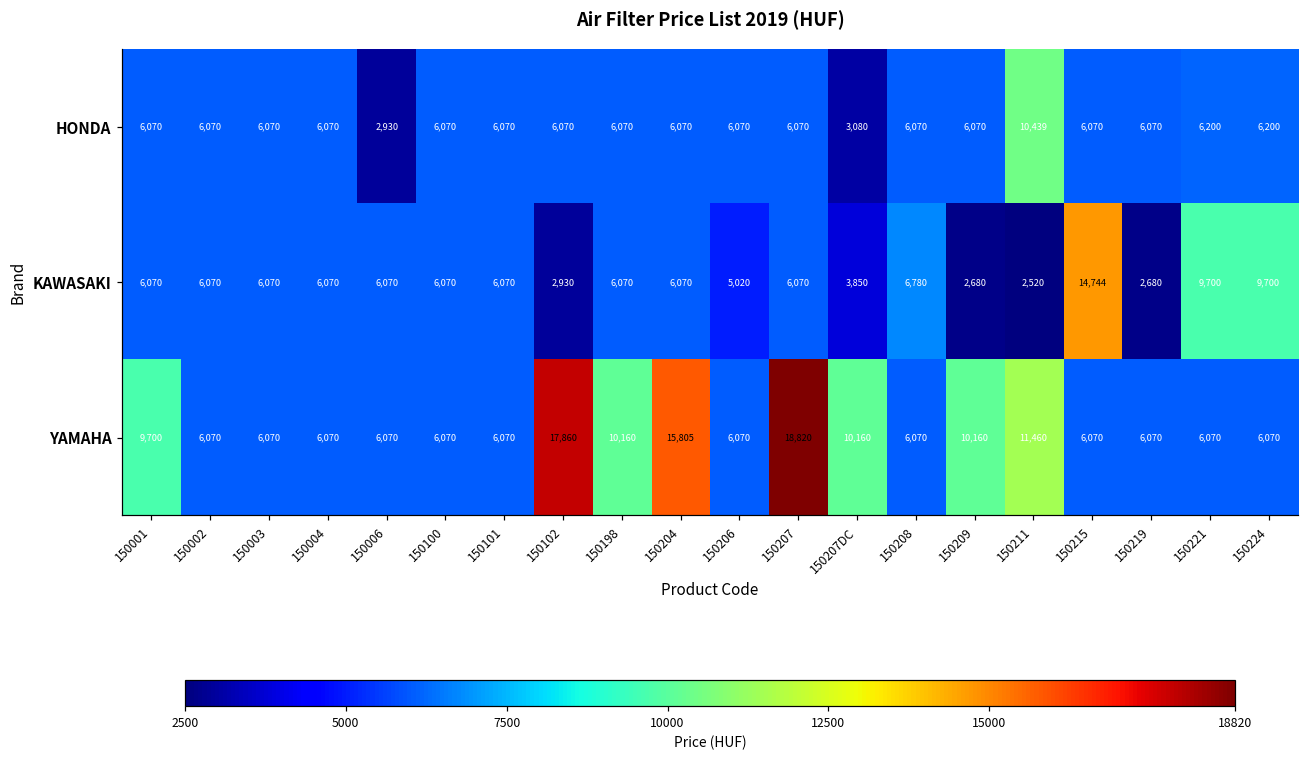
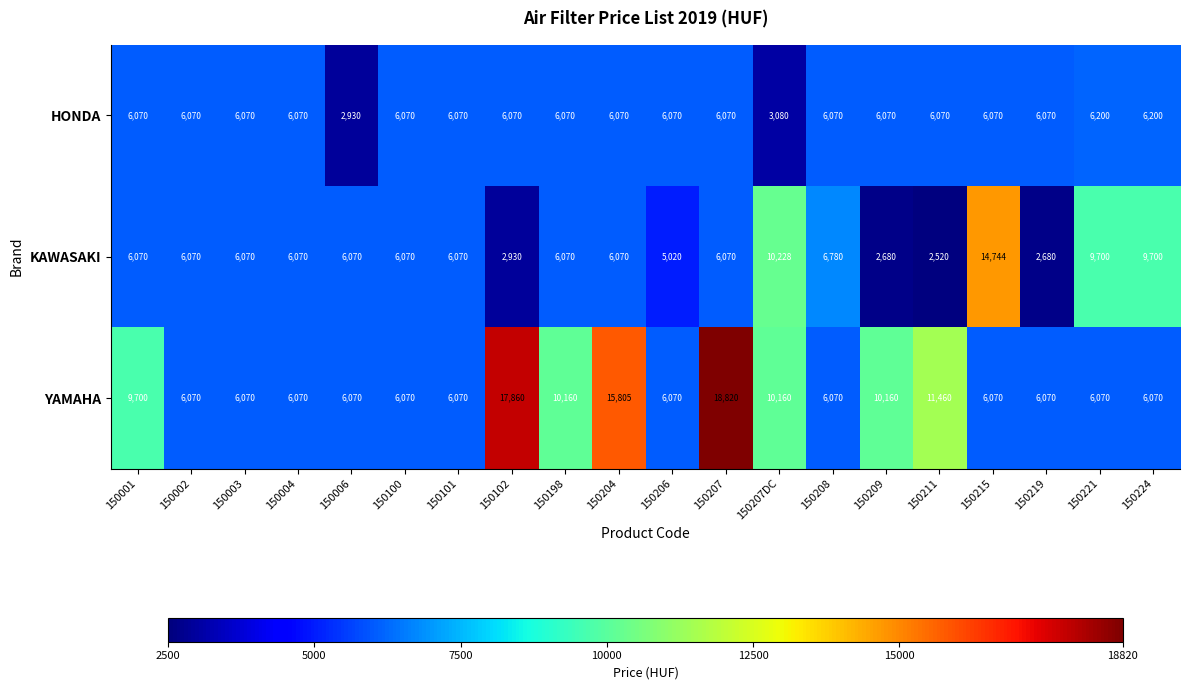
HONDA, 150211: 10,439 -> 6,070
KAWASAKI, 150207DC: 3,850 -> 10,228
